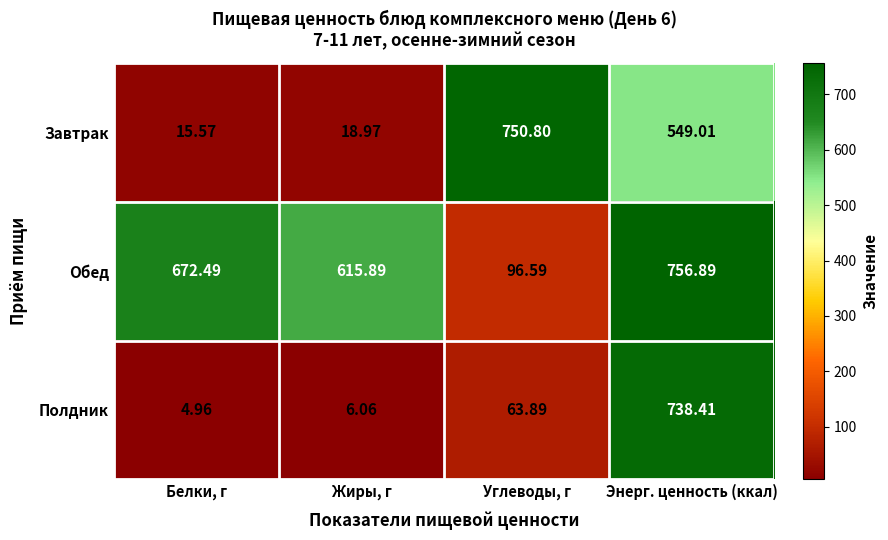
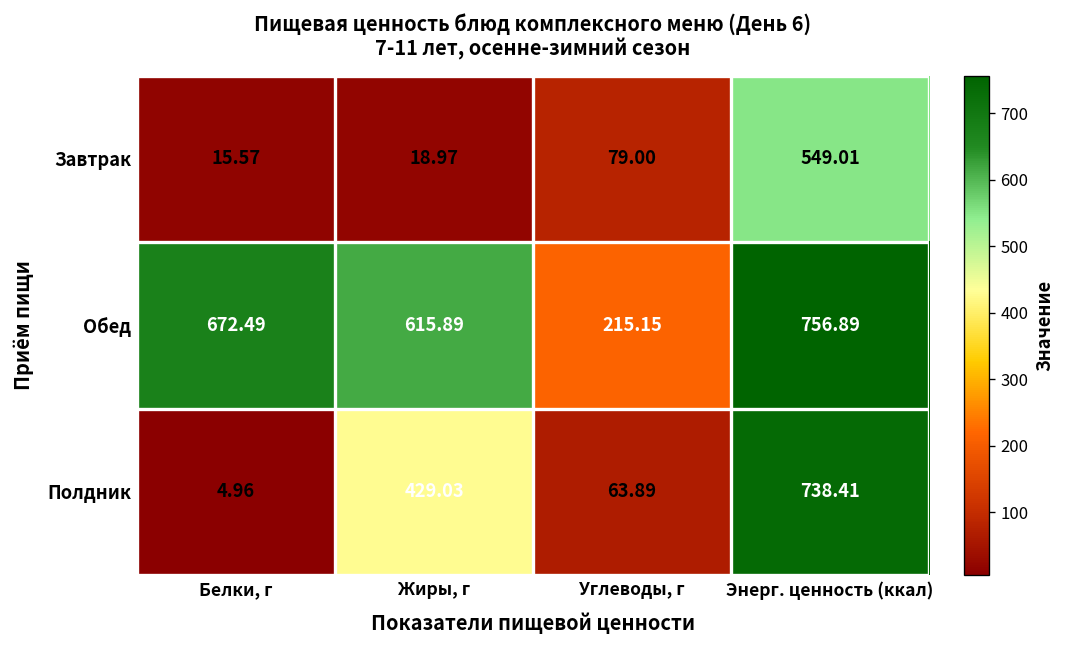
Завтрак, Углеводы, г: 750.80 -> 79.00
Обед, Углеводы, г: 96.59 -> 215.15
Полдник, Жиры, г: 6.06 -> 429.03
